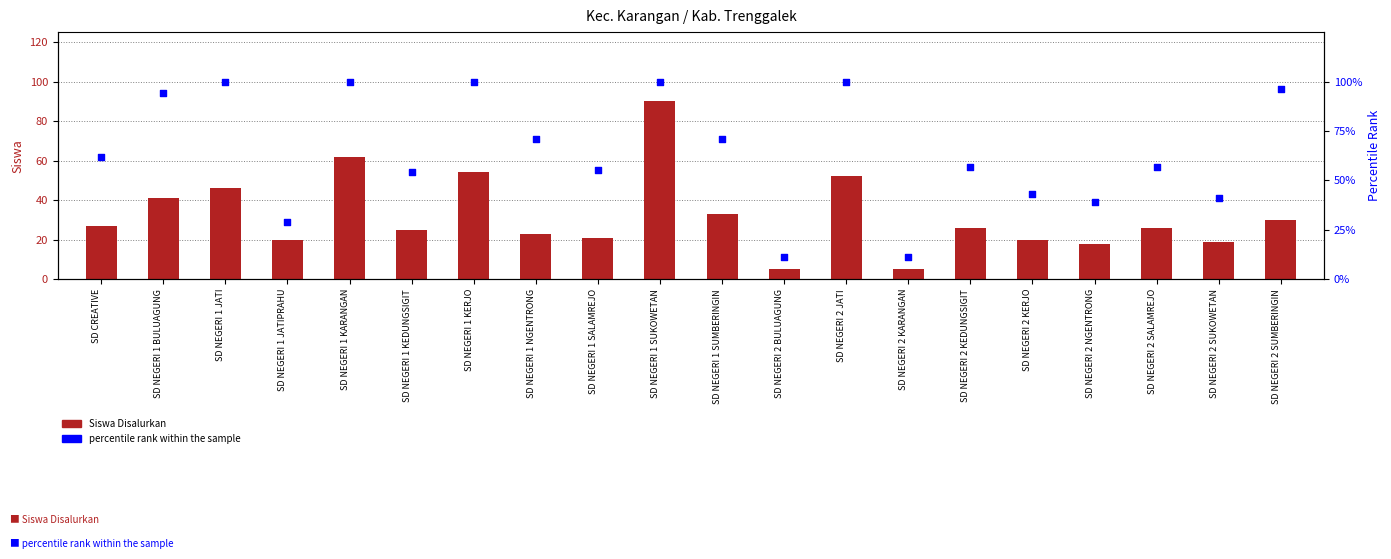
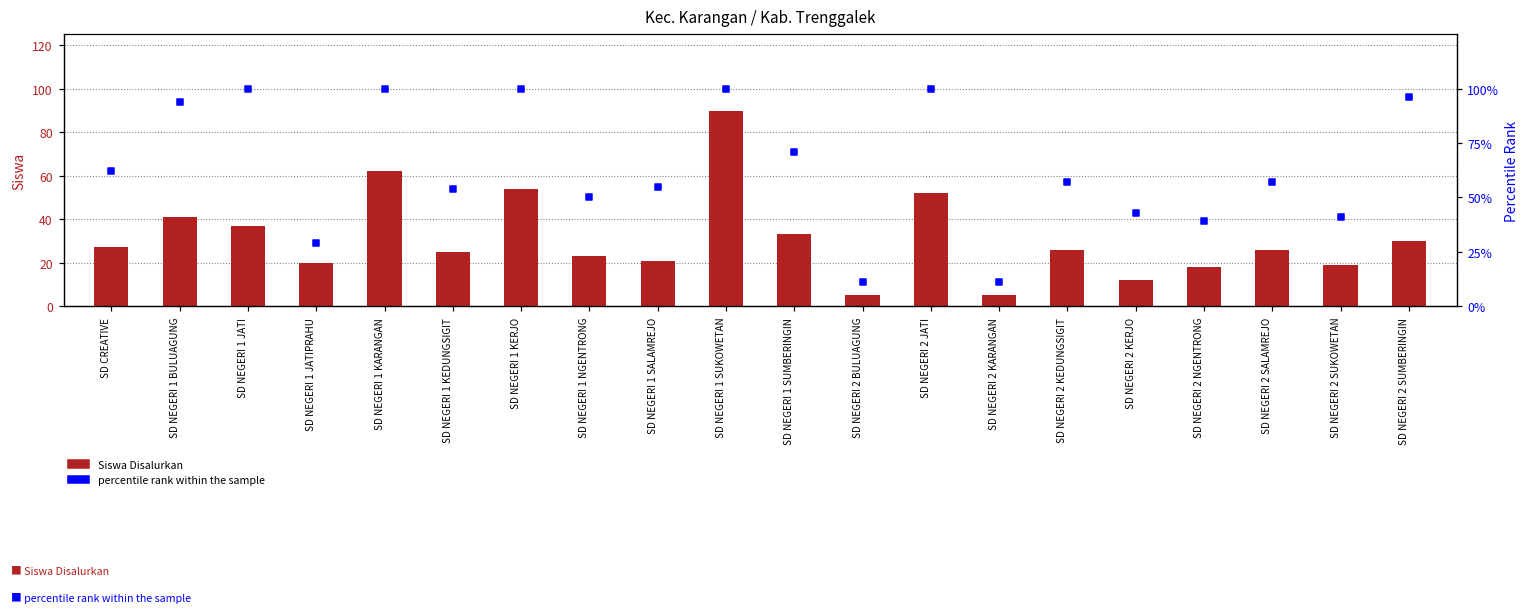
Siswa Disalurkan, SD NEGERI 1 JATI: 46 -> 37
Siswa Disalurkan, SD NEGERI 2 KERJO: 20 -> 12
percentile rank within the sample, SD NEGERI 1 NGENTRONG: 71% -> 50%
